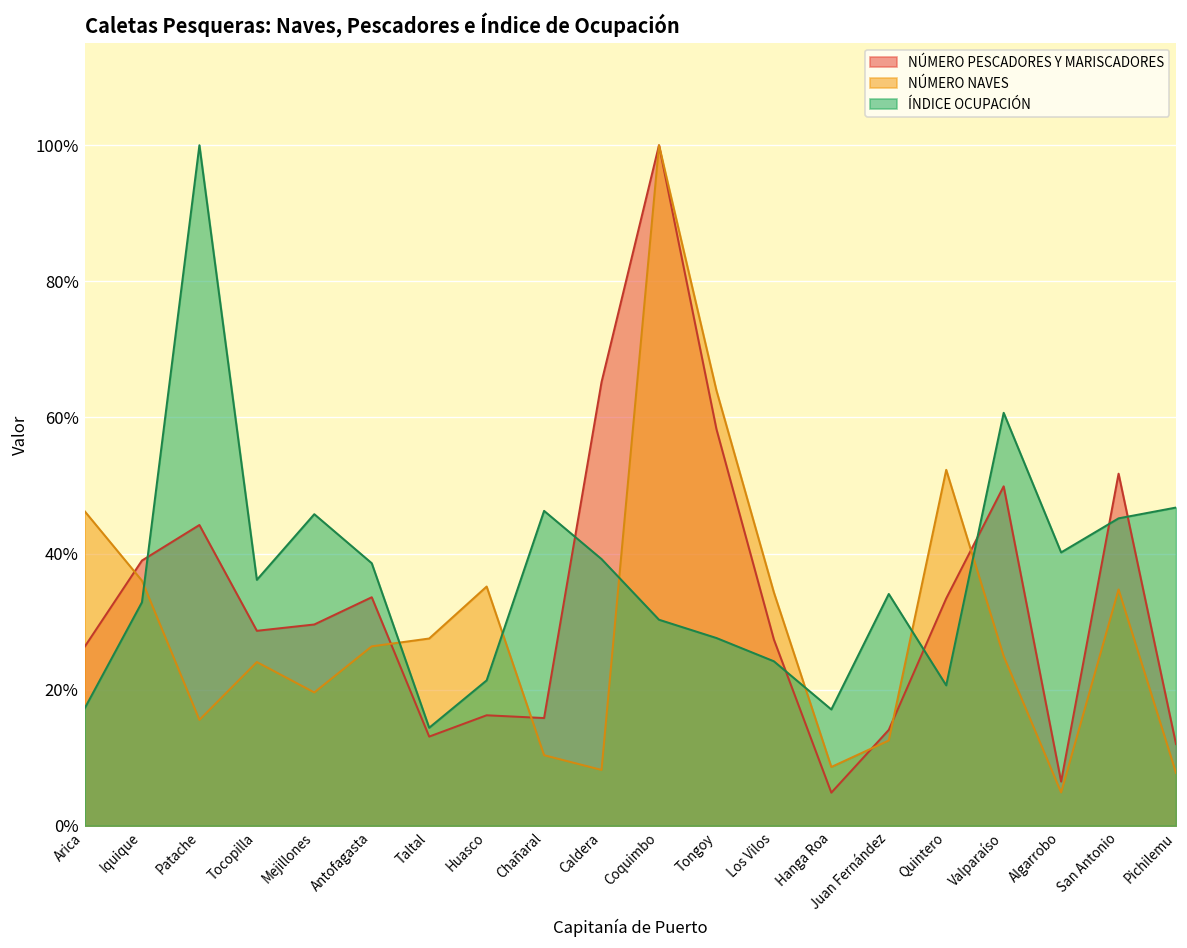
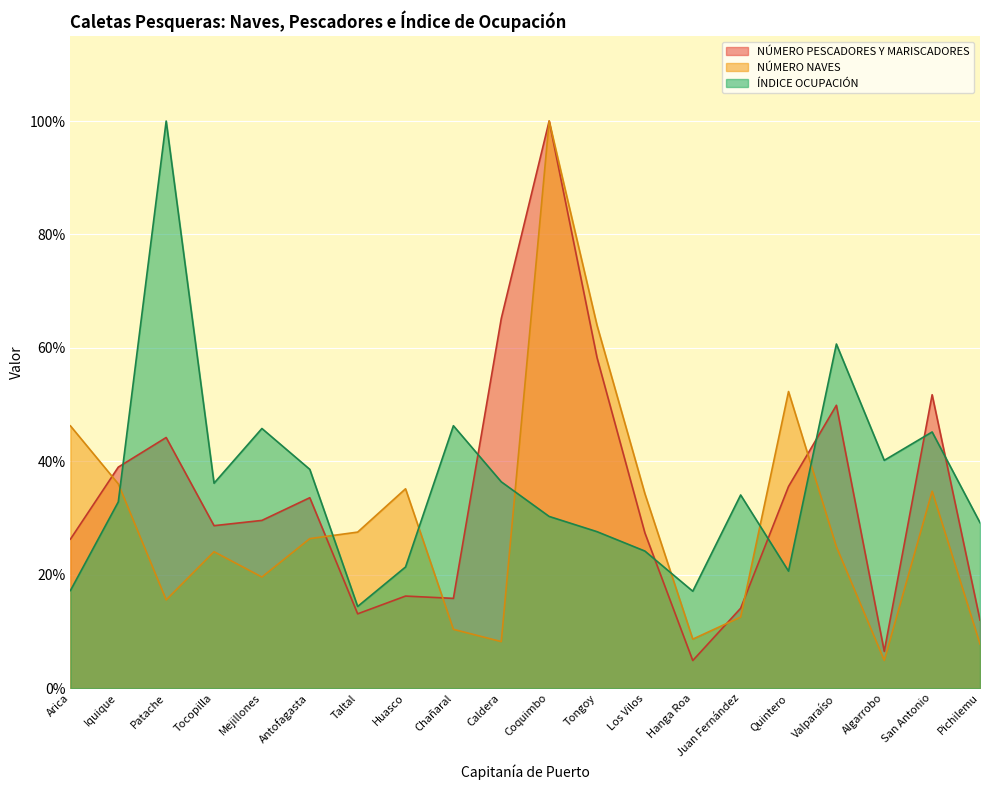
ÍNDICE OCUPACIÓN, Caldera: 39% -> 36%
NÚMERO PESCADORES Y MARISCADORES, Quintero: 33% -> 36%
ÍNDICE OCUPACIÓN, Pichilemu: 47% -> 29%
